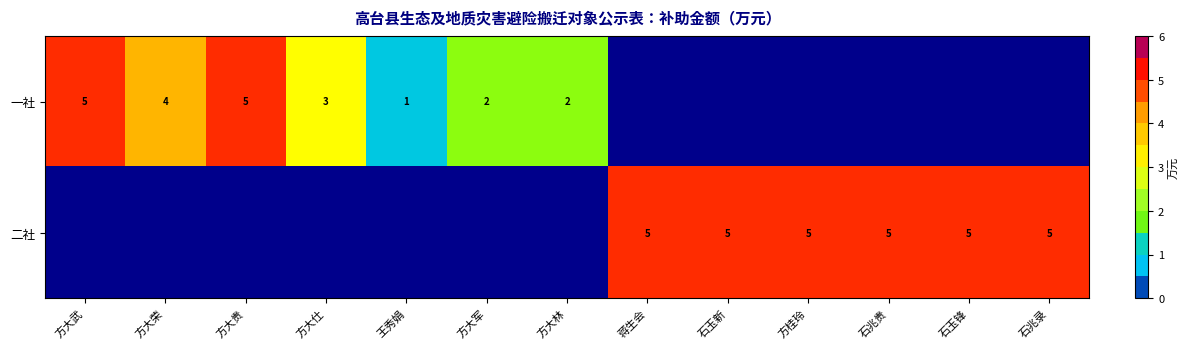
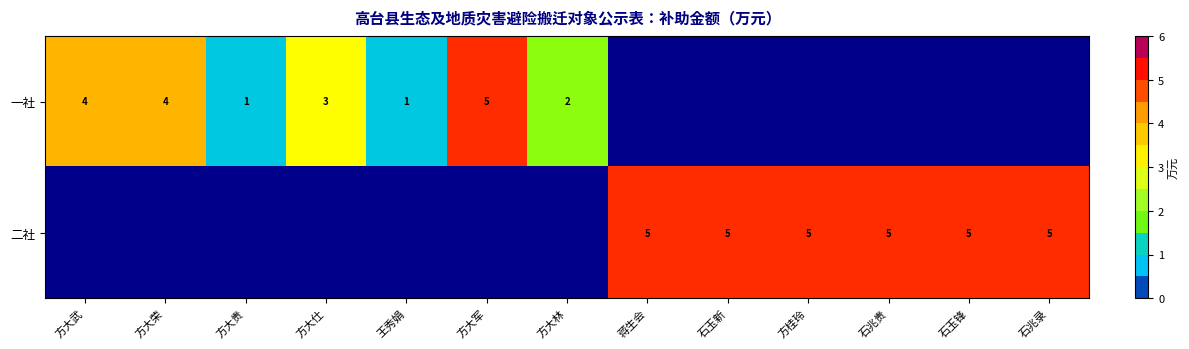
一社, 方大武: 5 -> 4
一社, 方大贵: 5 -> 1
一社, 方大军: 2 -> 5
